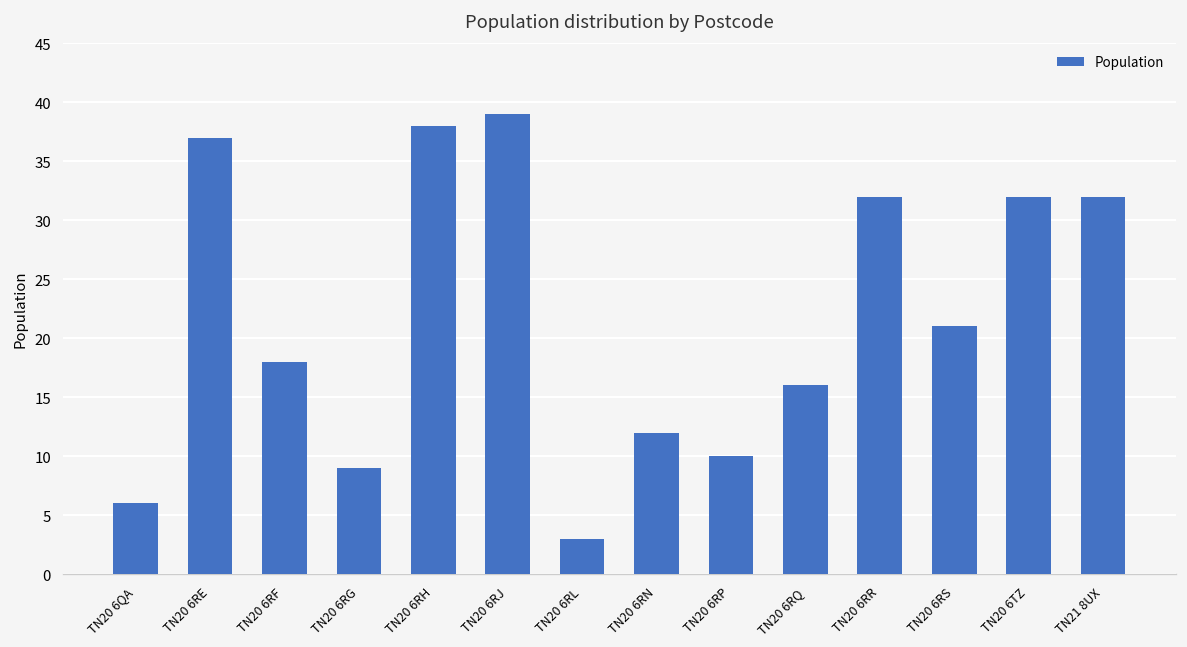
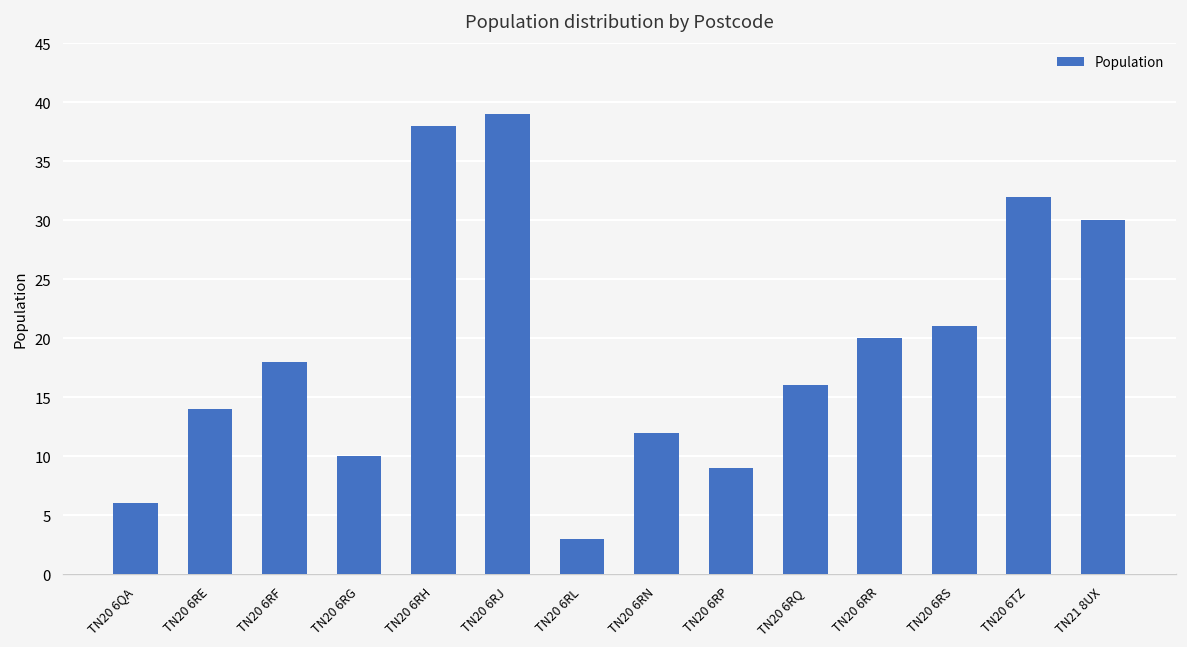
TN20 6RE: 37 -> 14
TN20 6RG: 9 -> 10
TN20 6RP: 10 -> 9
TN20 6RR: 32 -> 20
TN21 8UX: 32 -> 30
